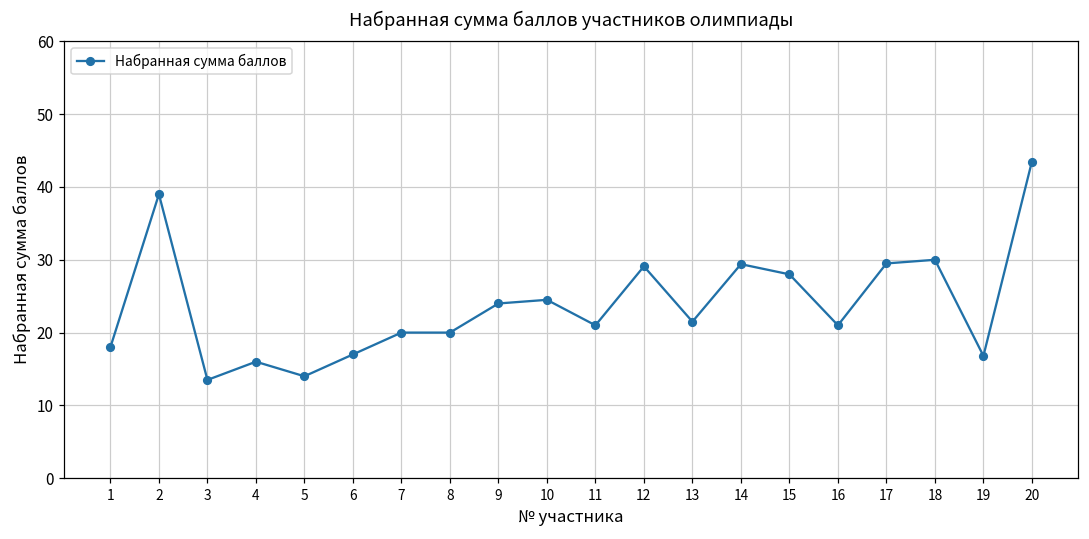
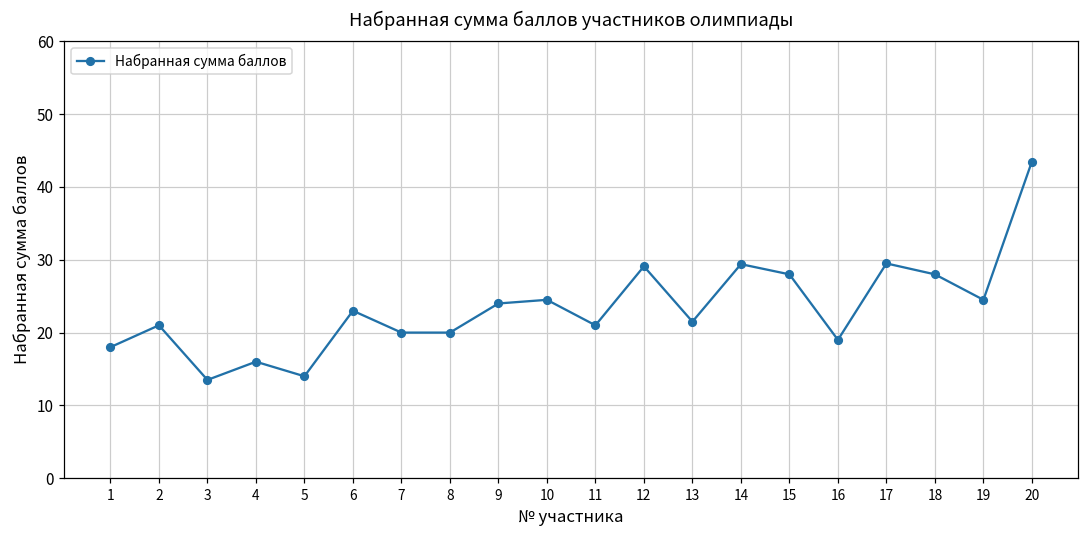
2: 39 -> 21
6: 17 -> 23
16: 21 -> 19
18: 30 -> 28
19: 17 -> 25
